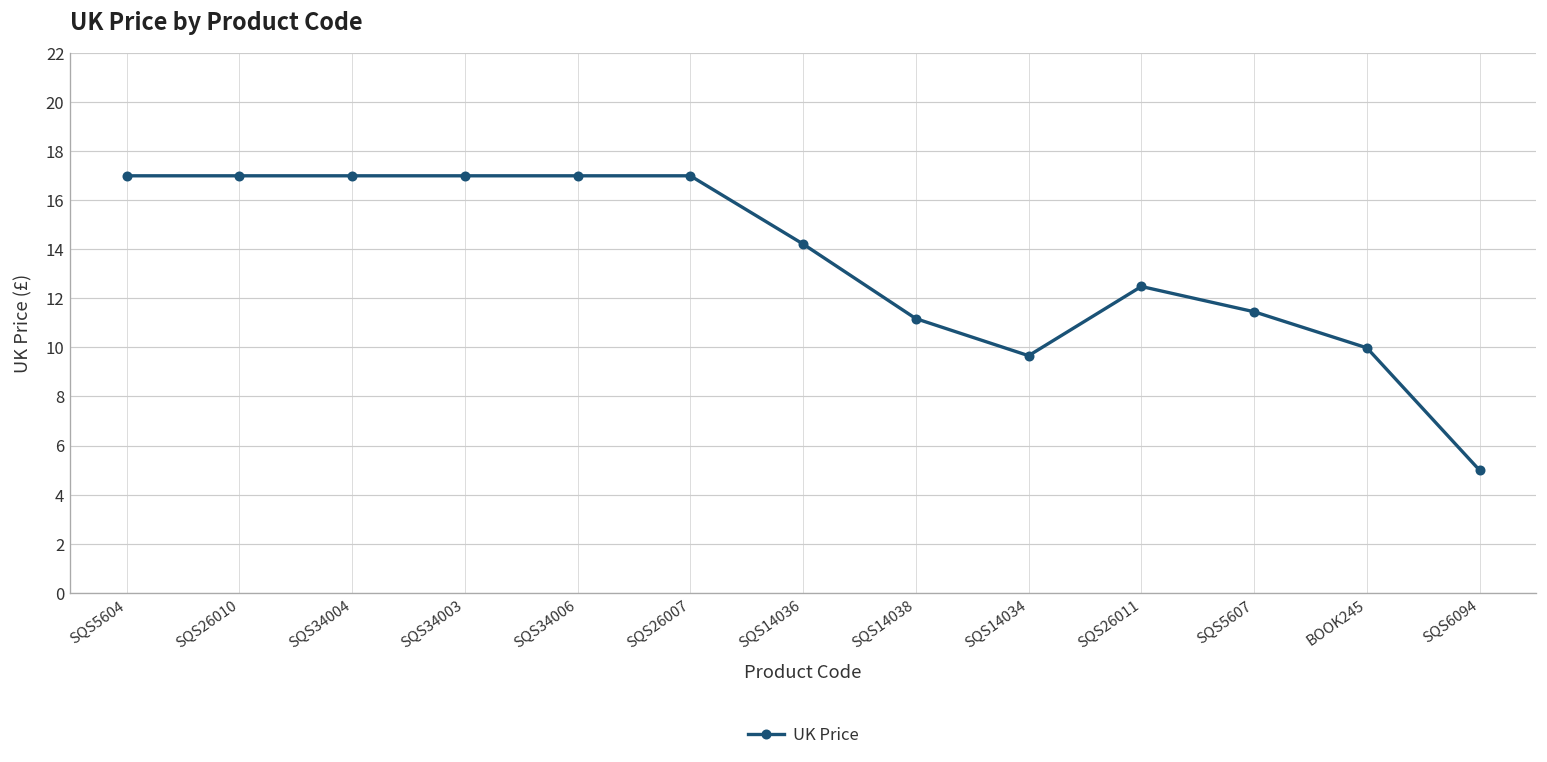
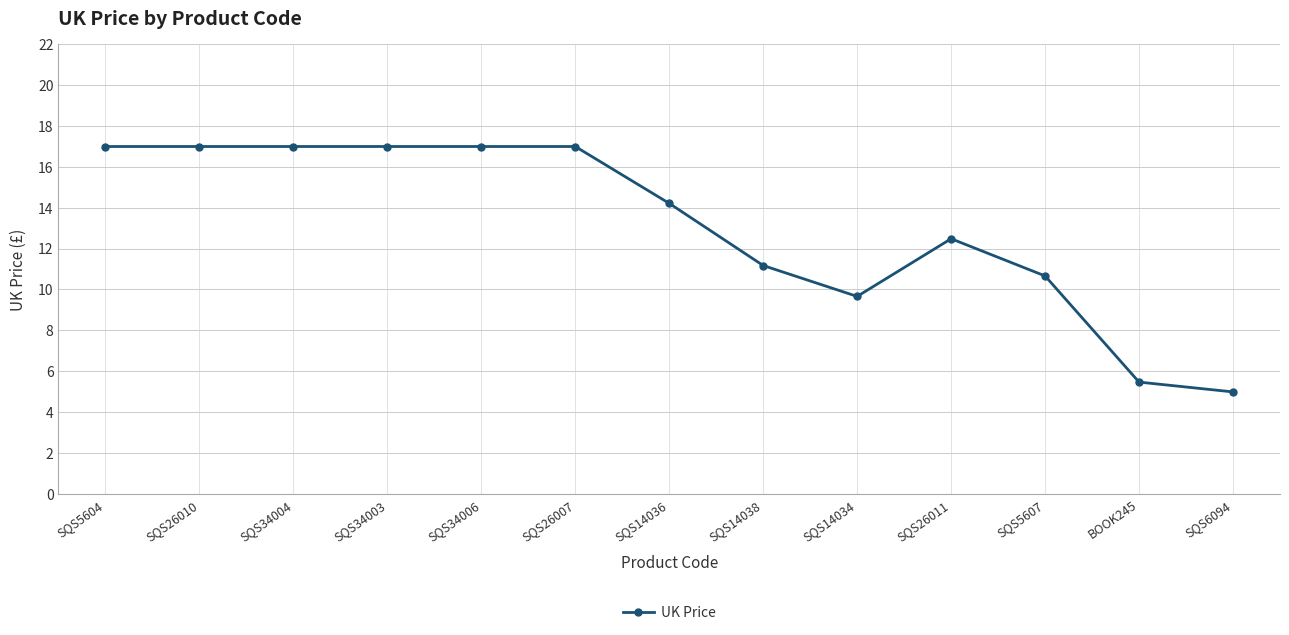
SQS5607: 11.5 -> 10.7
BOOK245: 10.0 -> 5.5
